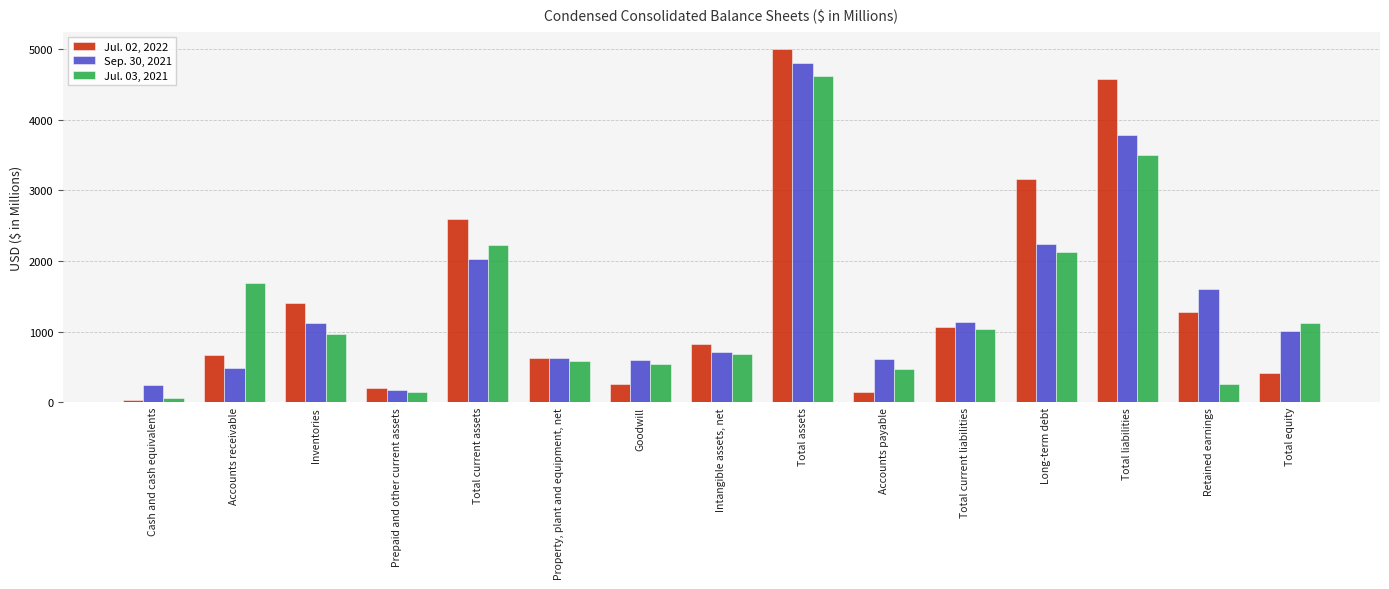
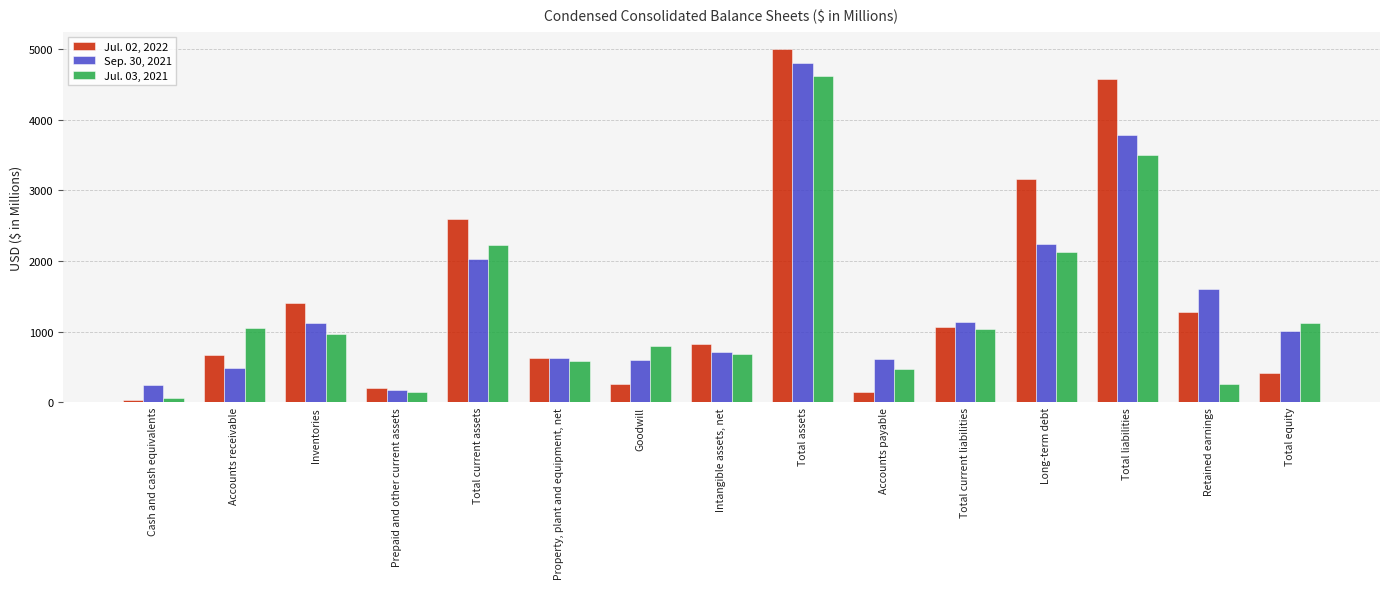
Jul. 03, 2021, Accounts receivable: 1700 -> 1100
Jul. 03, 2021, Goodwill: 500 -> 800
